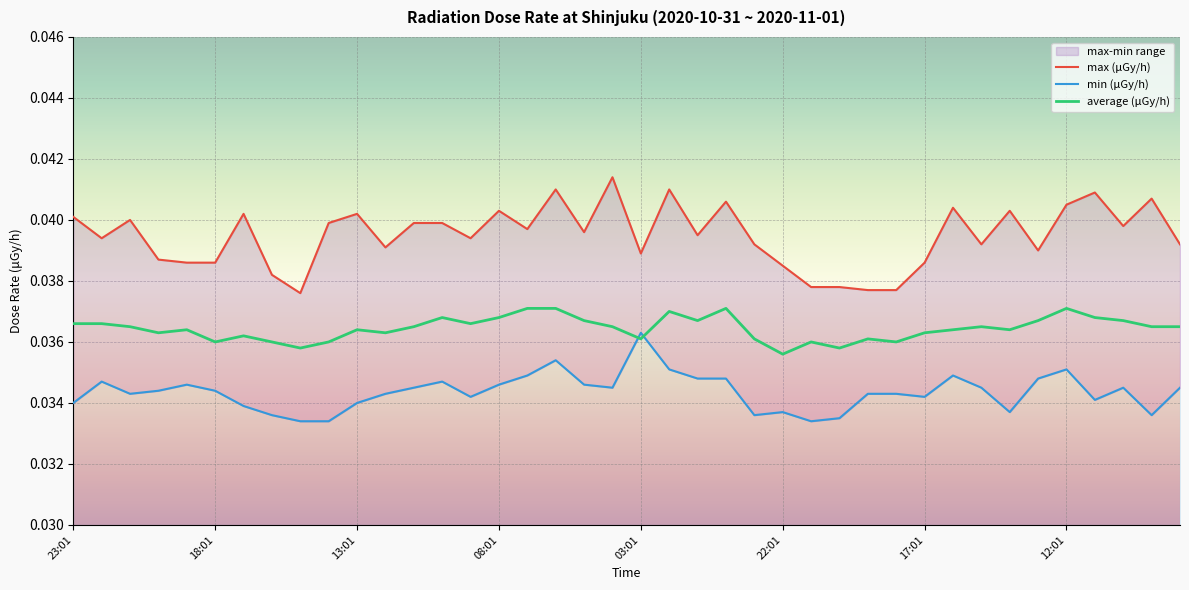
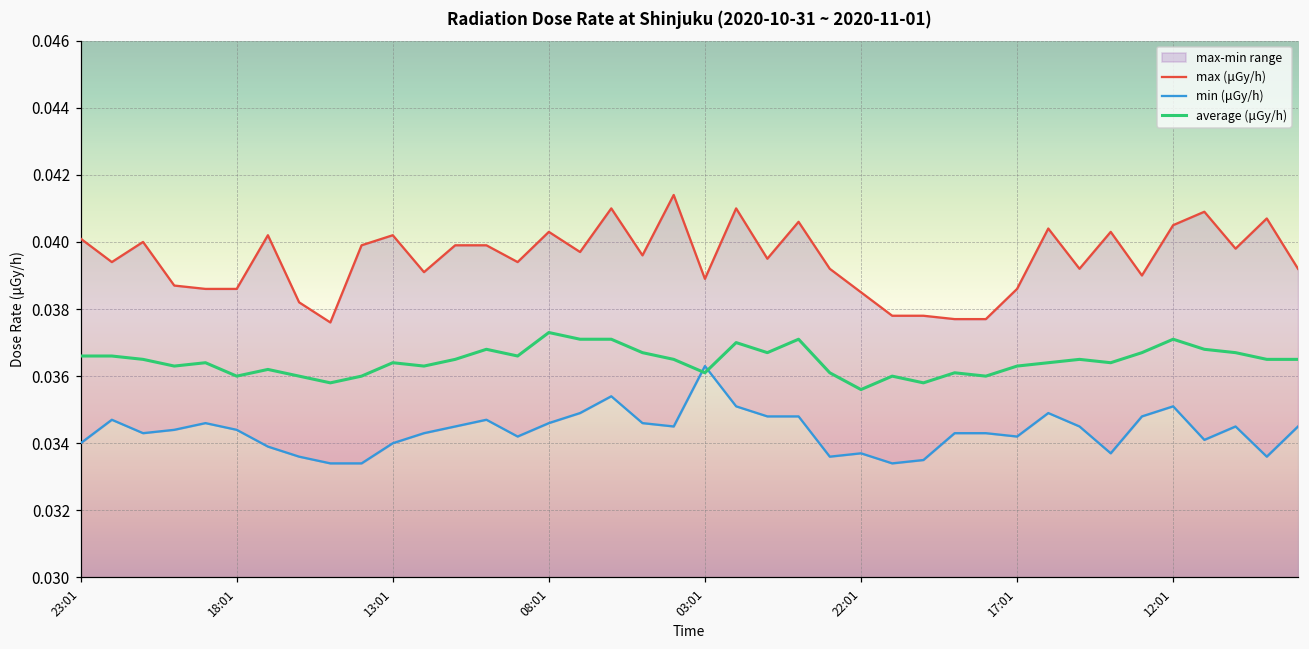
average (μGy/h), 08:01: 0.0368 -> 0.0373
